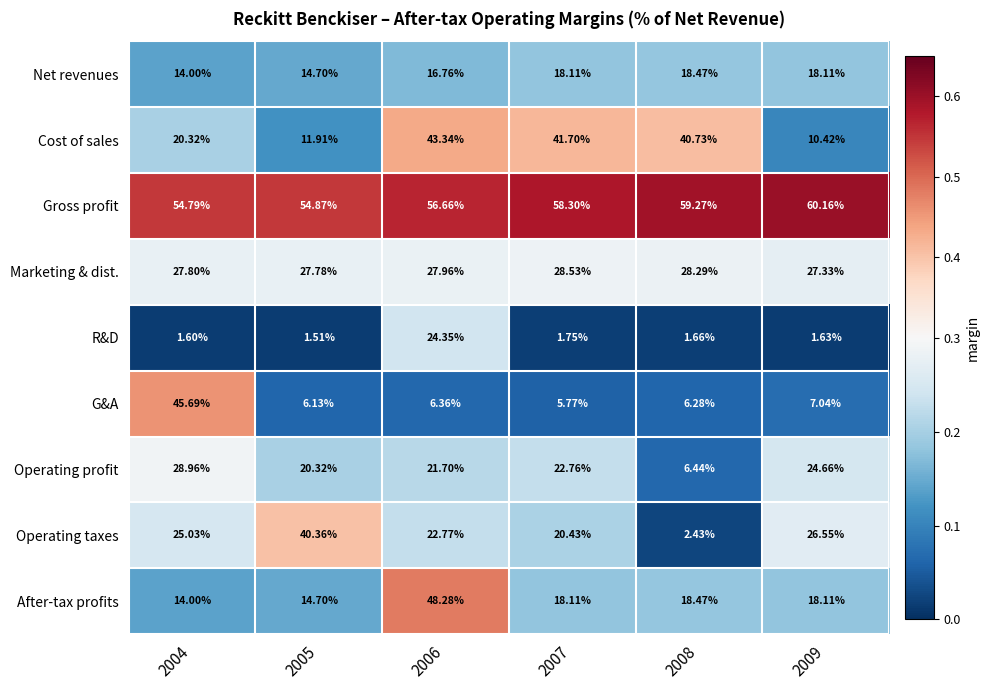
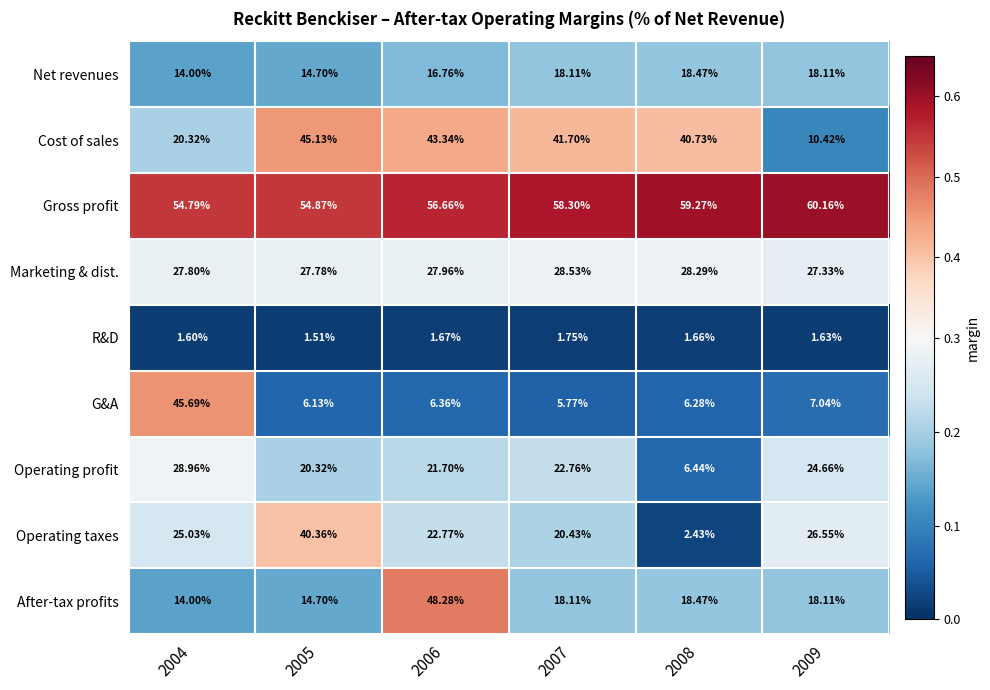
Cost of sales, 2005: 11.91% -> 45.13%
R&D, 2006: 24.35% -> 1.67%
